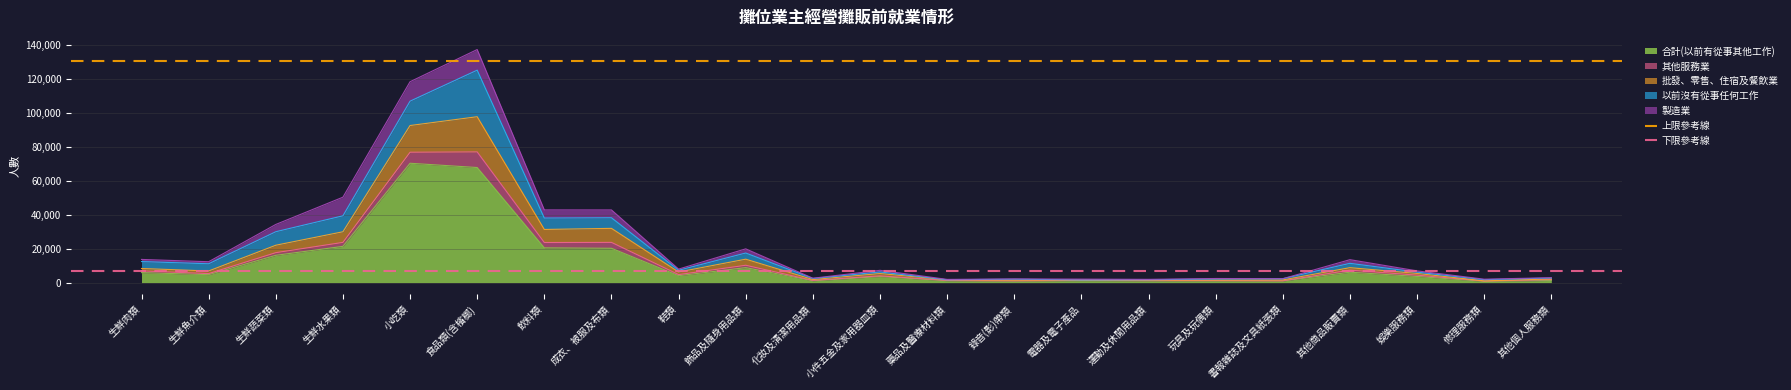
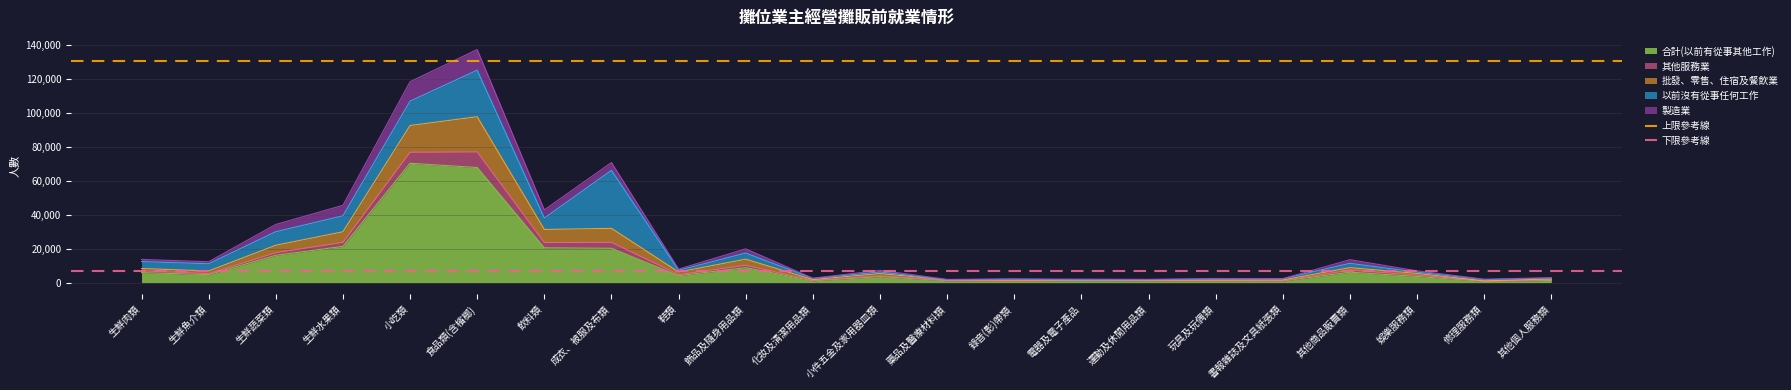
製造業, 生鮮水果類: 11,000 -> 6,000
以前沒有從事任何工作, 成衣、被服及布類: 6,000 -> 34,000
